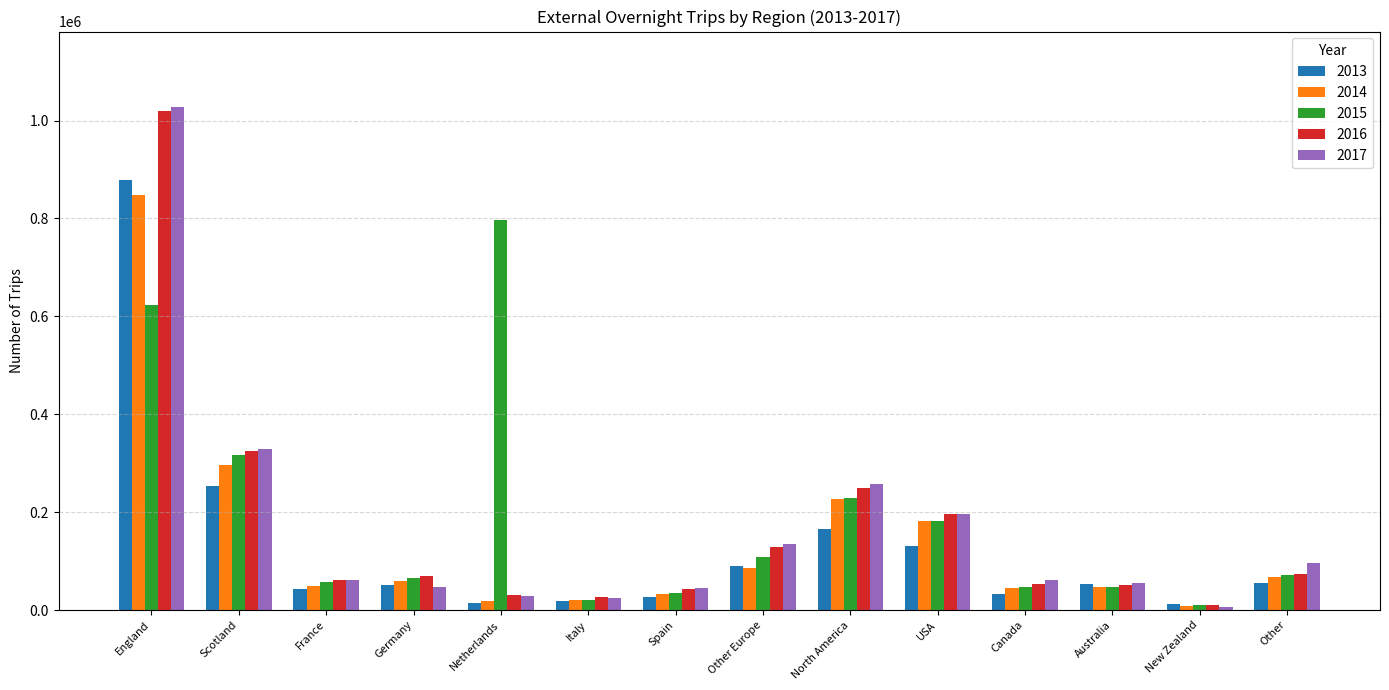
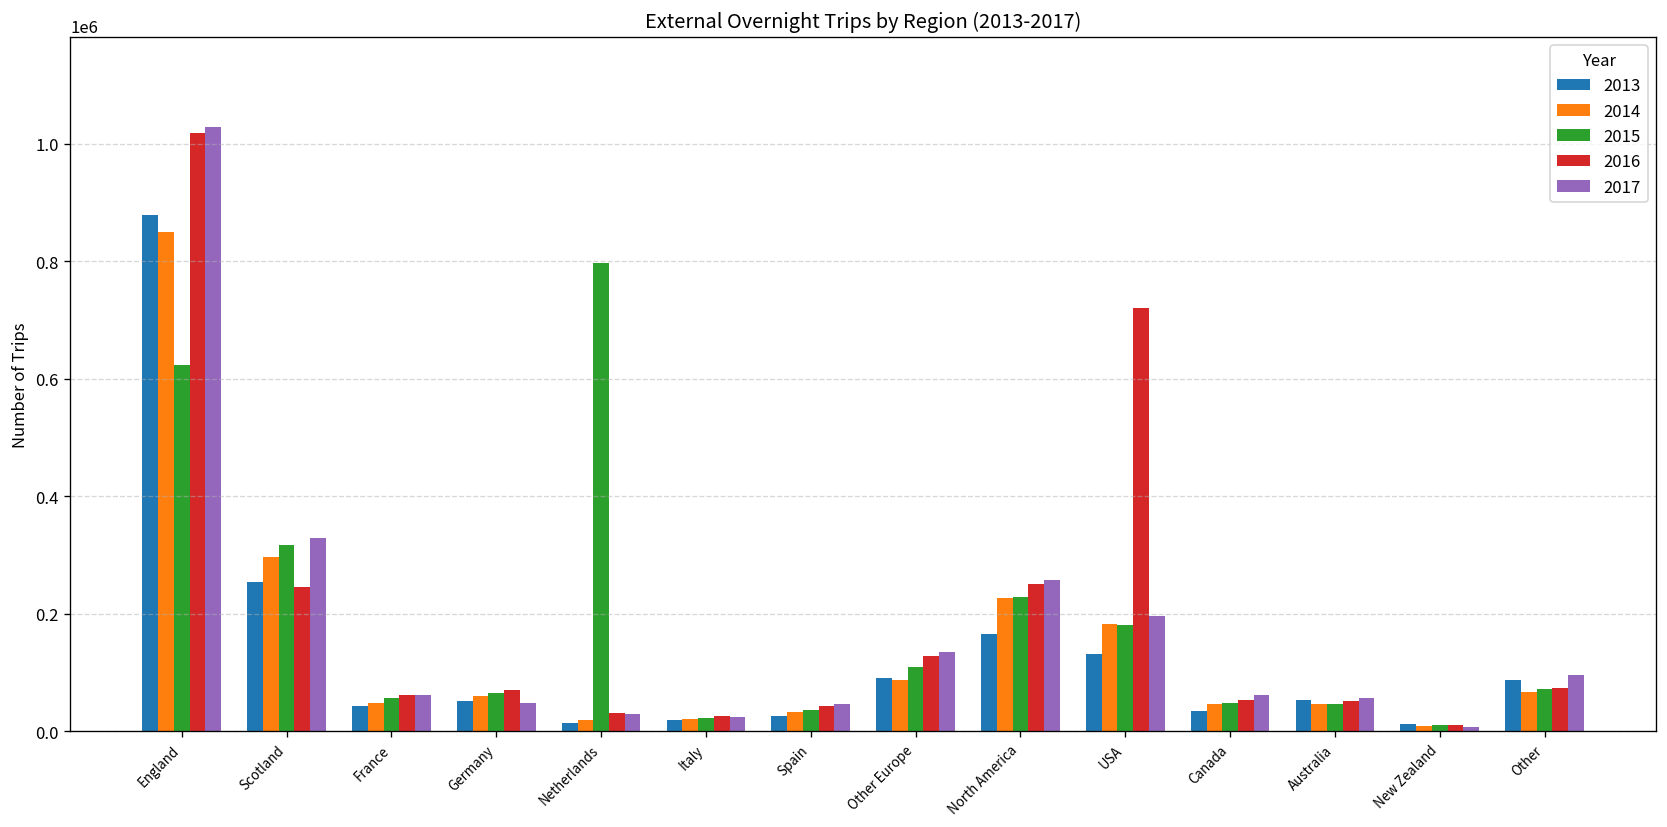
2016, Scotland: 330000 -> 240000
2016, USA: 200000 -> 720000
2013, Other: 60000 -> 90000
